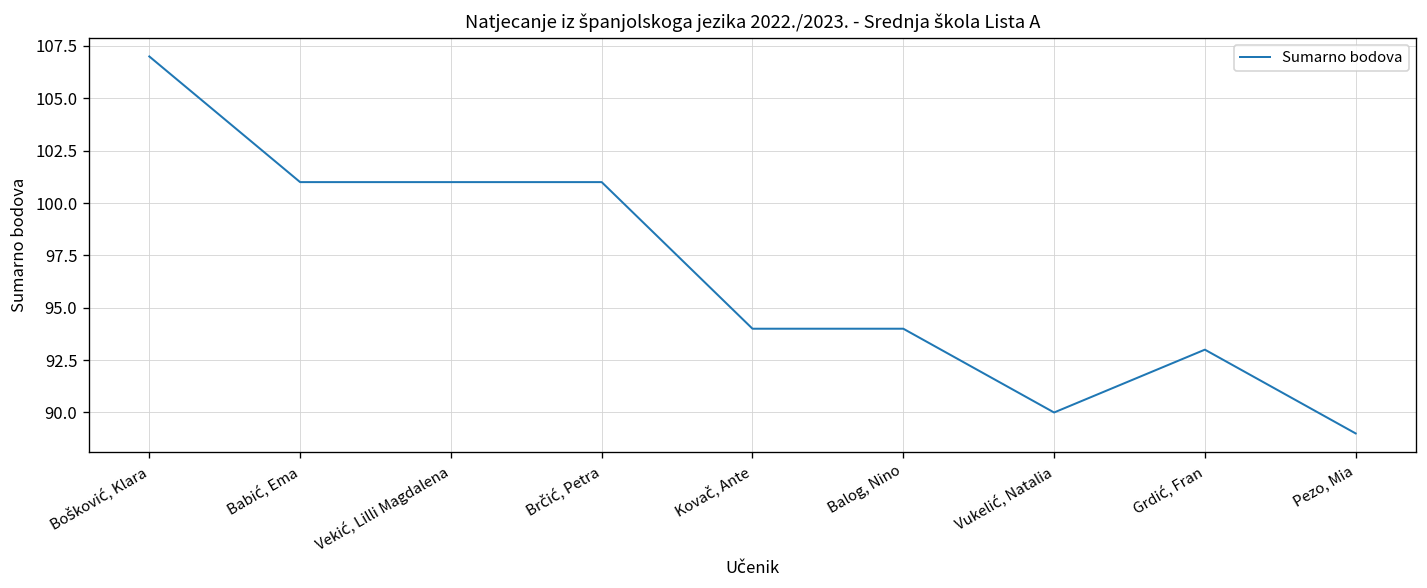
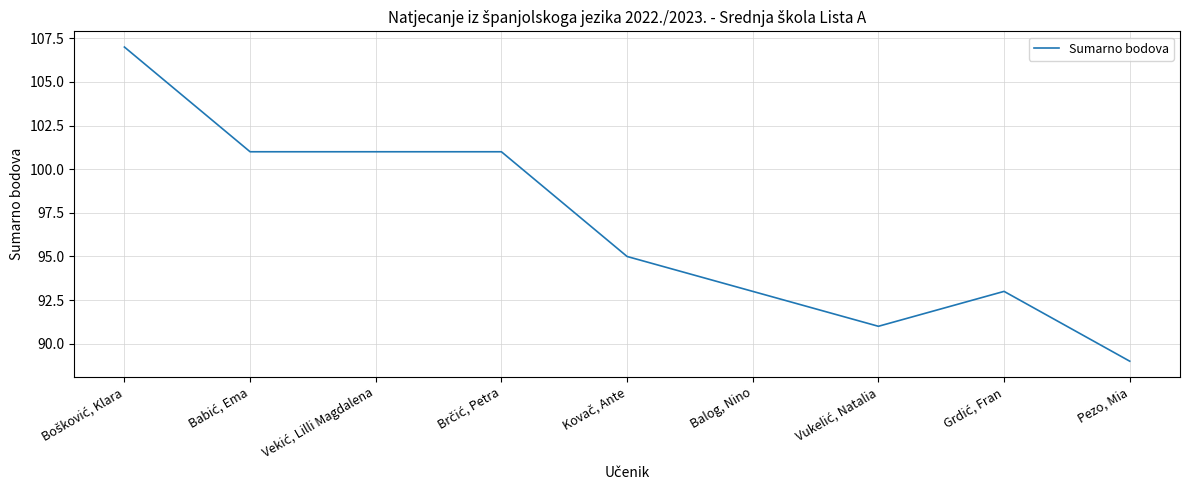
Kovač, Ante: 94 -> 95
Balog, Nino: 94 -> 93
Vukelić, Natalia: 90 -> 91
